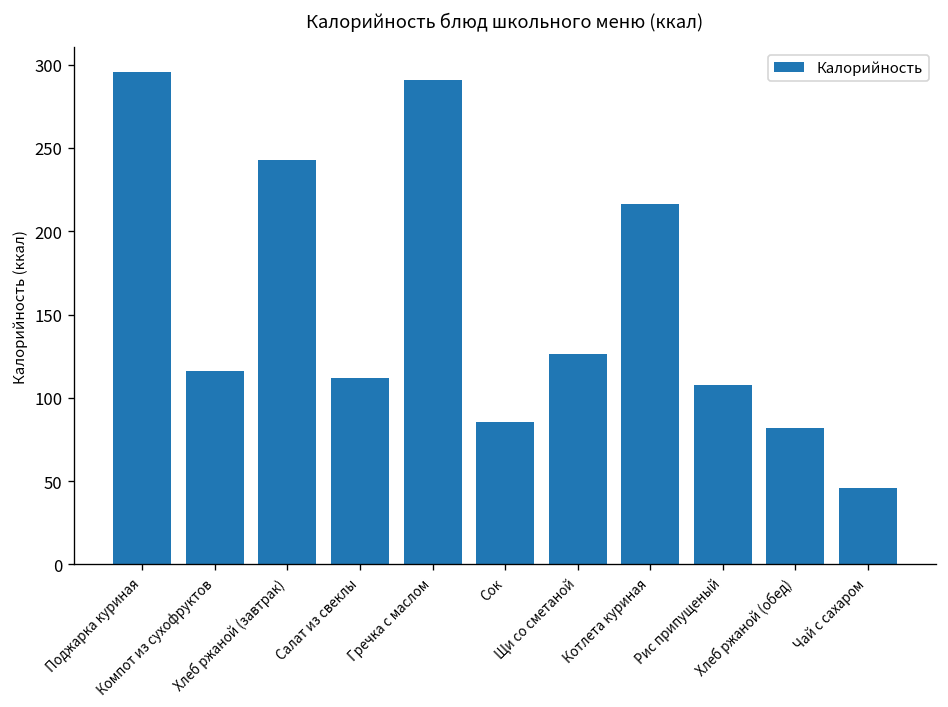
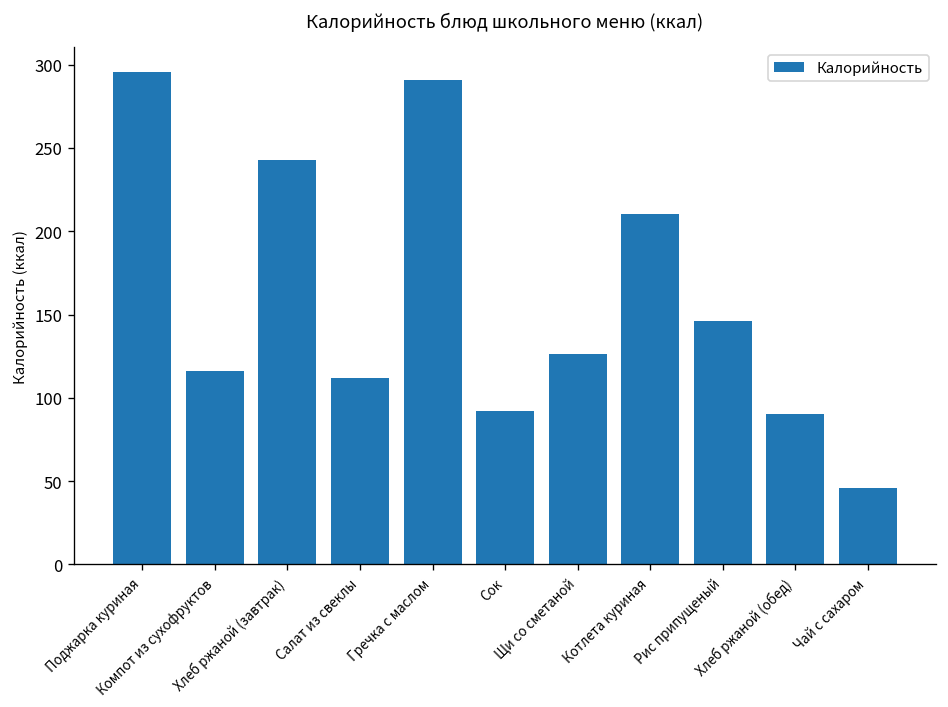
Сок: 86 -> 92
Котлета куриная: 217 -> 211
Рис припущеный: 108 -> 146
Хлеб ржаной (обед): 82 -> 91
